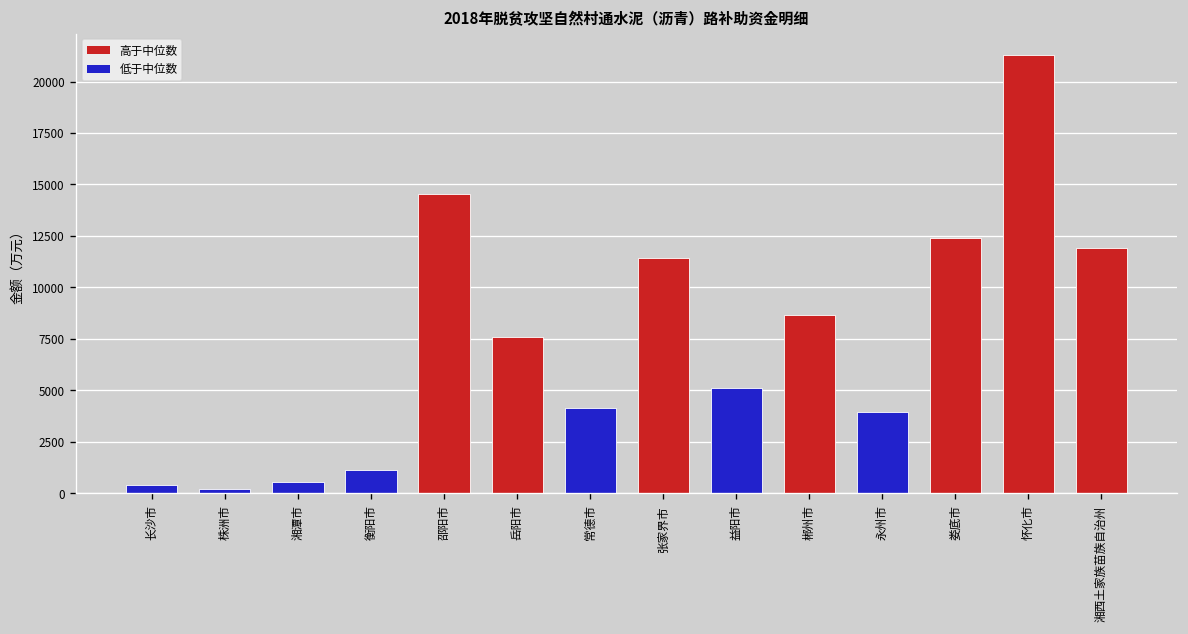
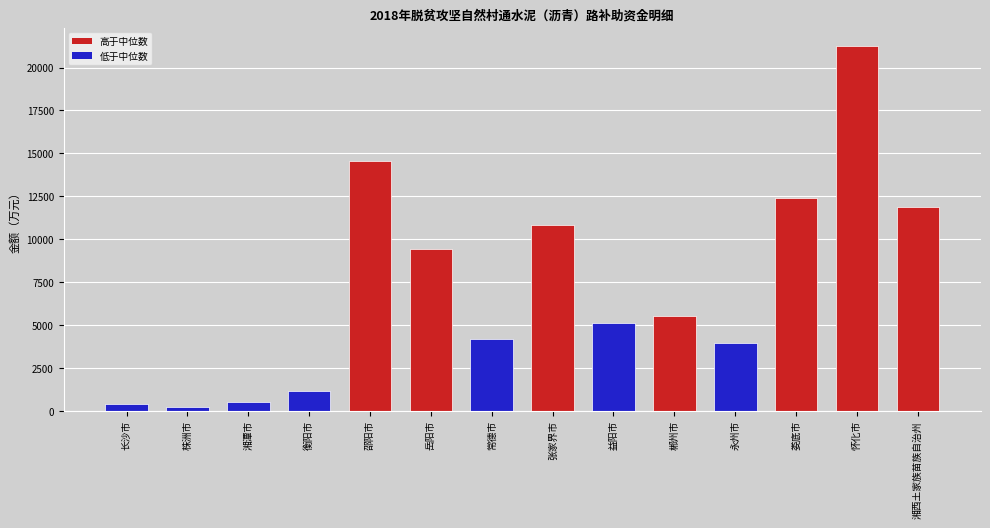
岳阳市: 7600 -> 9400
张家界市: 11400 -> 10800
郴州市: 8600 -> 5600
